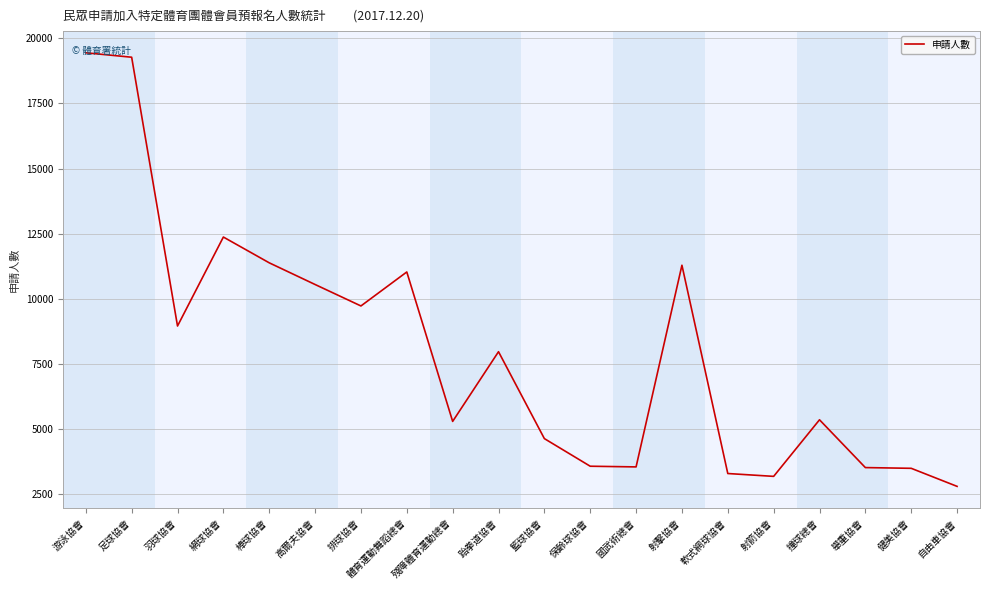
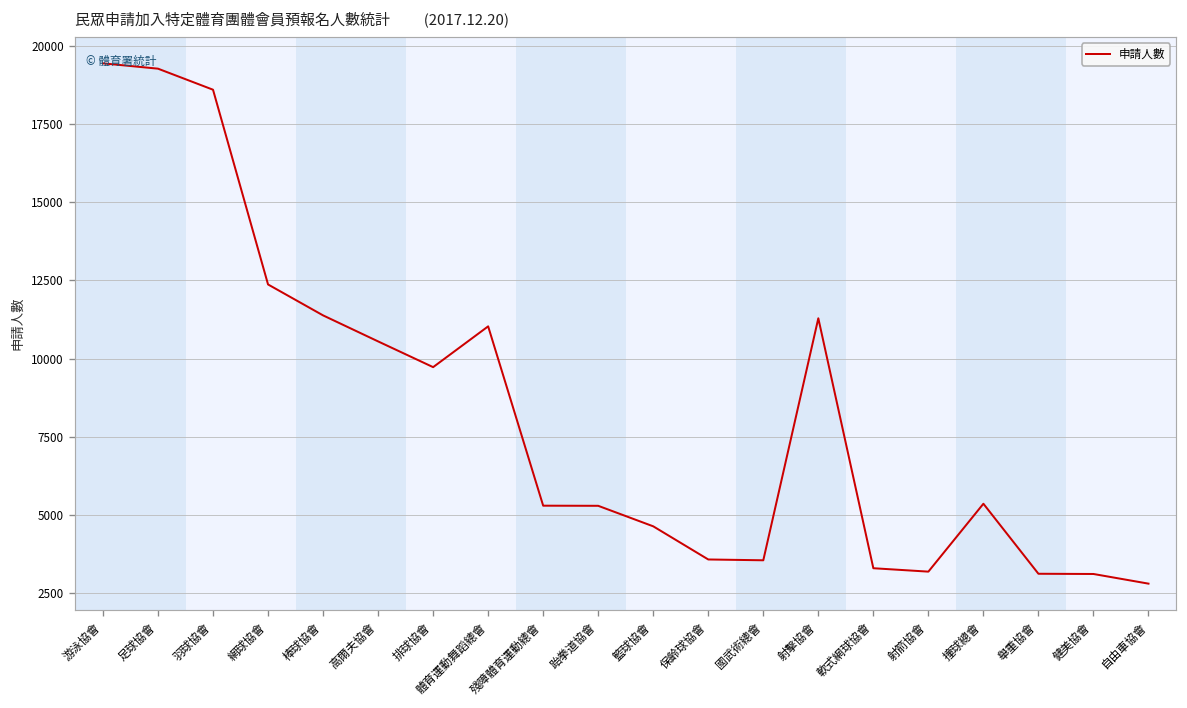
羽球協會: 9000 -> 18600
跆拳道協會: 8000 -> 5300
舉重協會: 3500 -> 3100
健美協會: 3500 -> 3100
